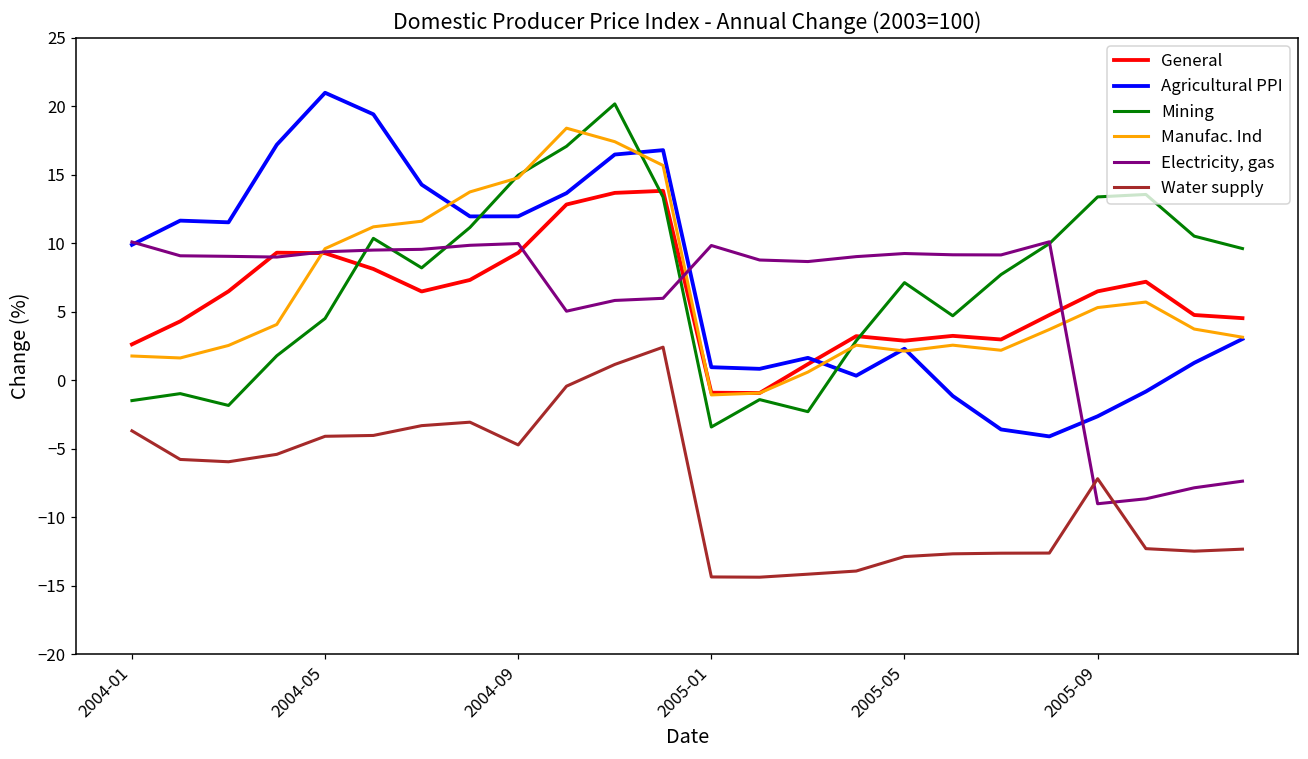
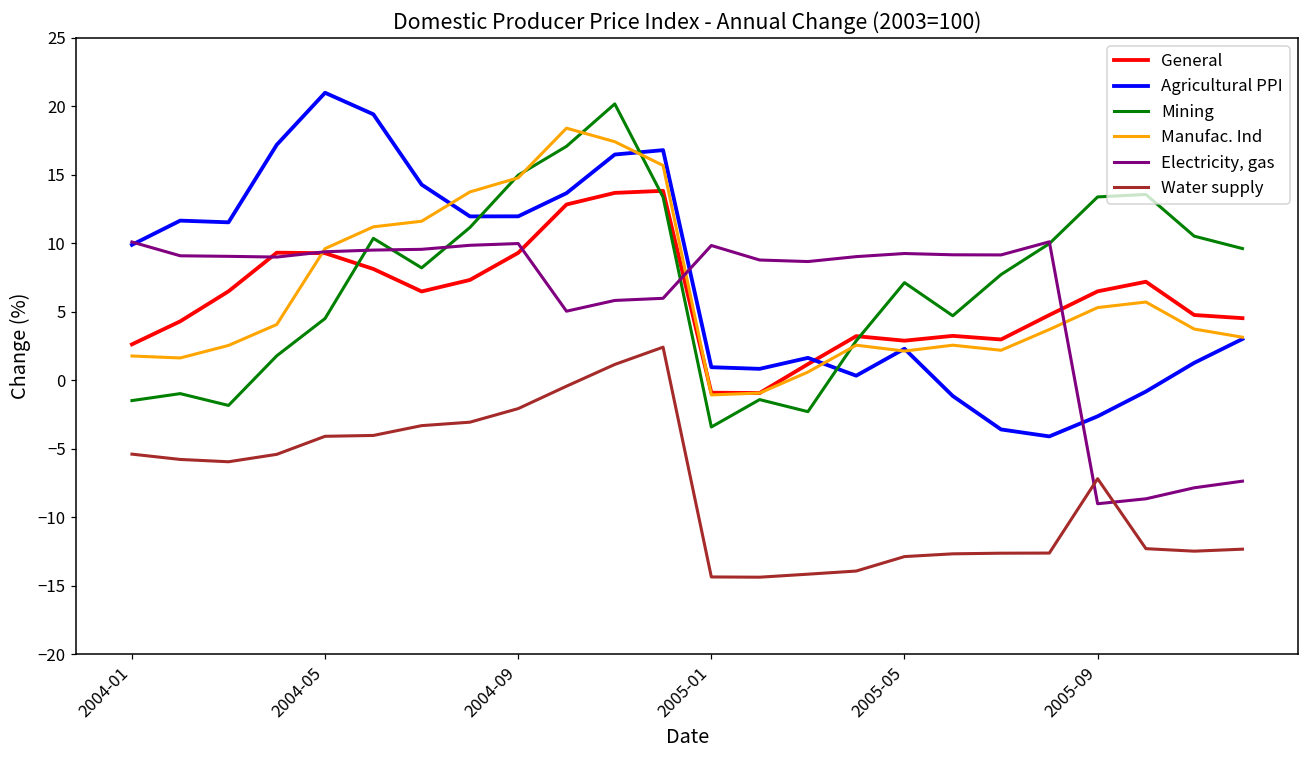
Water supply, 2004-01: -3.7 -> -5.4
Water supply, 2004-09: -4.7 -> -2.1
